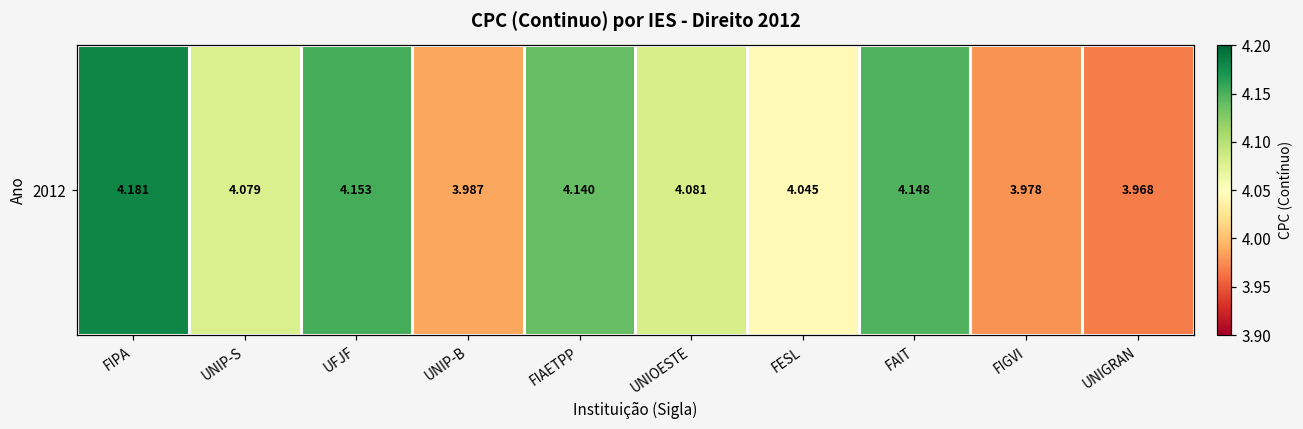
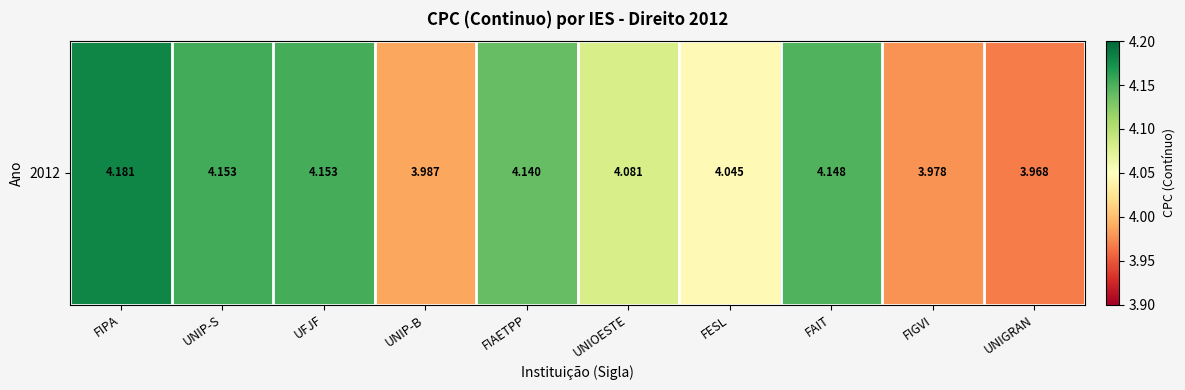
2012, UNIP-S: 4.079 -> 4.153
